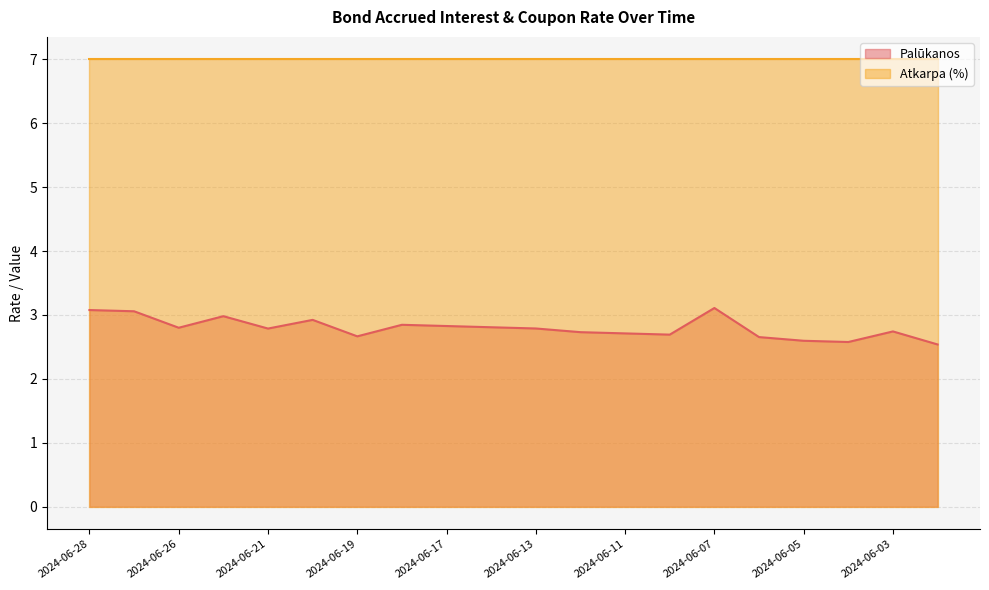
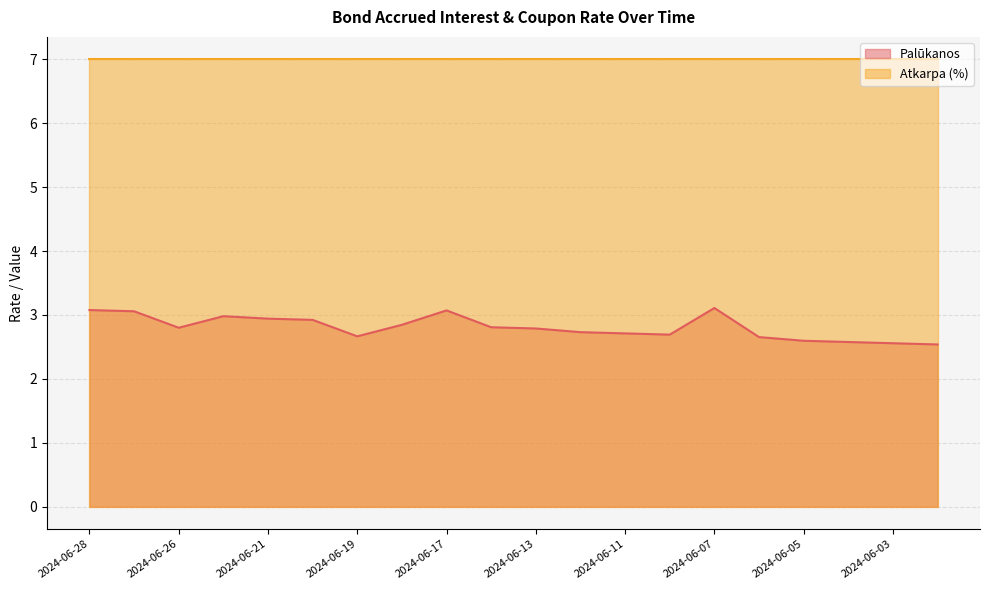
Palūkanos, 2024-06-21: 2.8 -> 2.9
Palūkanos, 2024-06-17: 2.8 -> 3.1
Palūkanos, 2024-06-03: 2.7 -> 2.6
